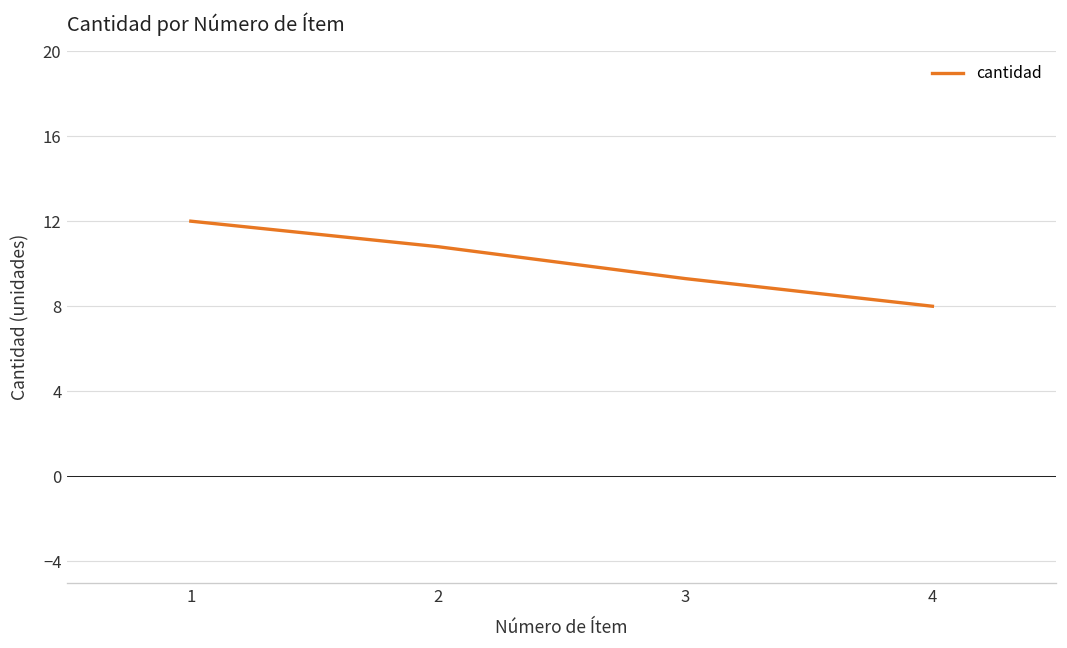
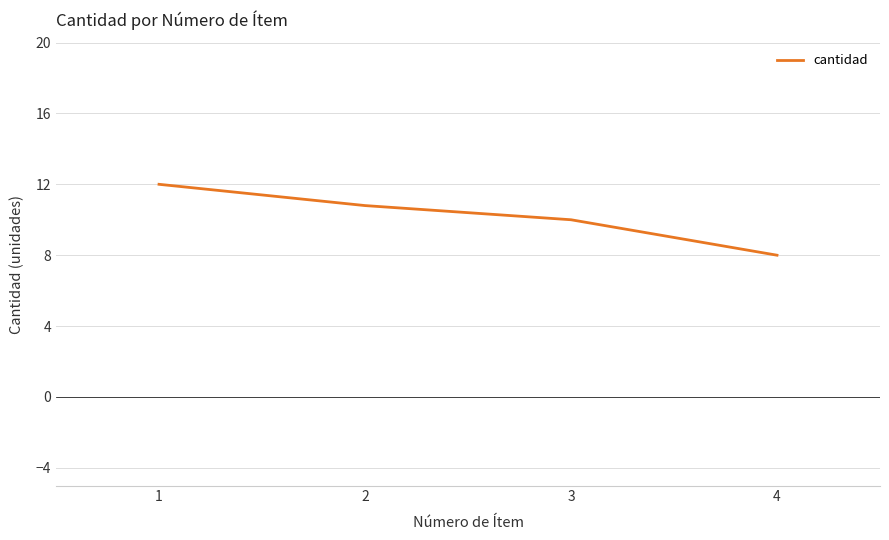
3: 9.3 -> 10.0
